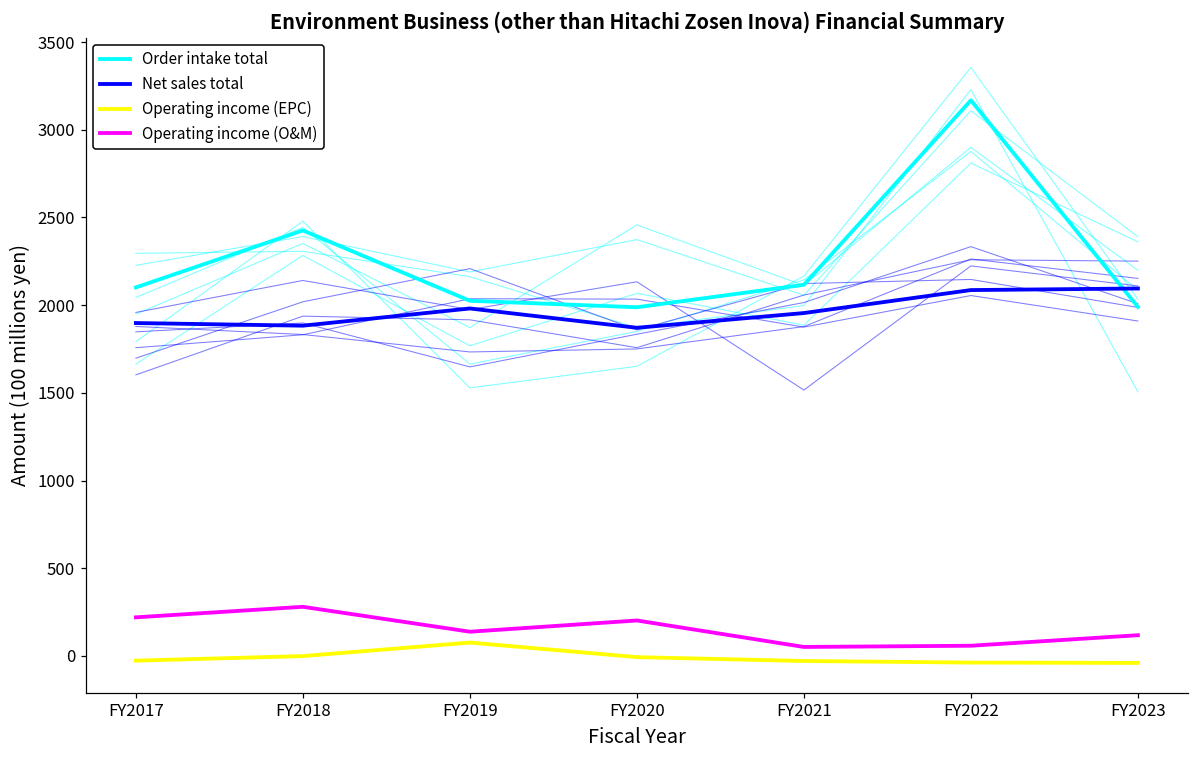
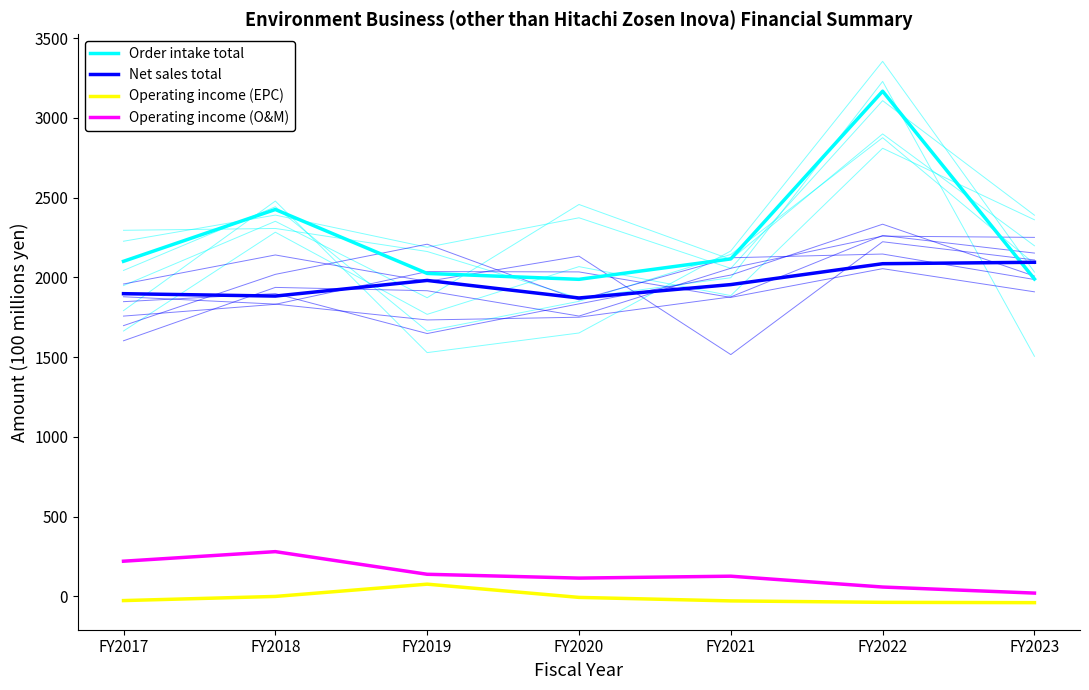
Operating income (O&M), FY2020: 200 -> 110
Operating income (O&M), FY2021: 50 -> 130
Operating income (O&M), FY2023: 120 -> 20
